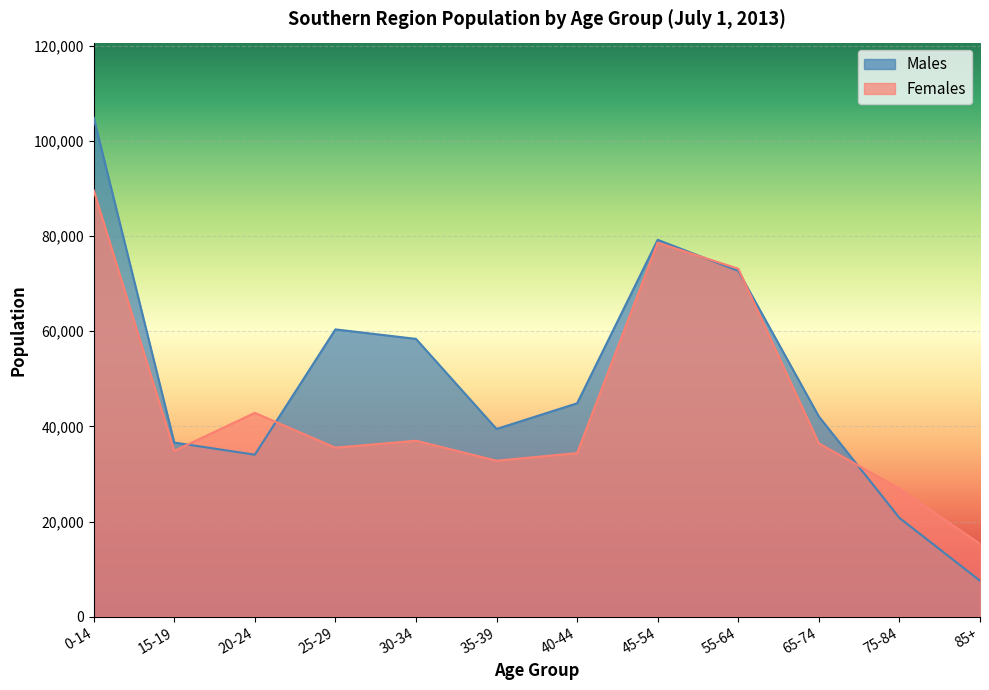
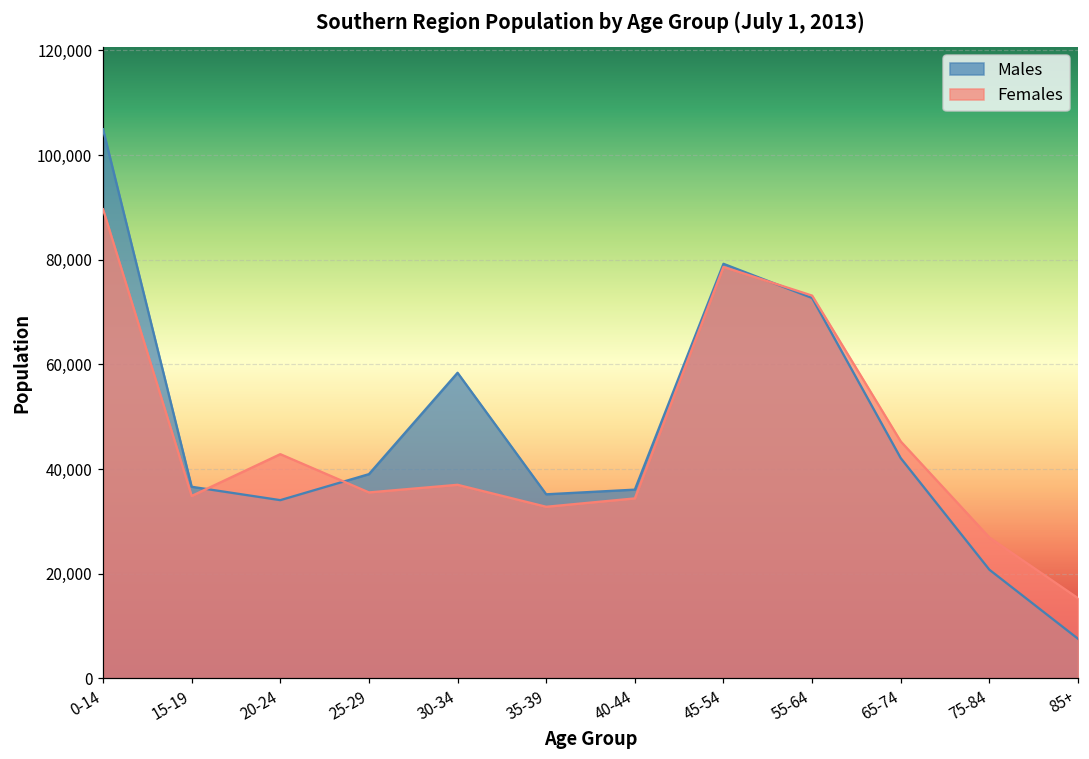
Males, 25-29: 60,000 -> 39,000
Males, 35-39: 39,000 -> 35,000
Males, 40-44: 45,000 -> 36,000
Females, 65-74: 36,000 -> 45,000
